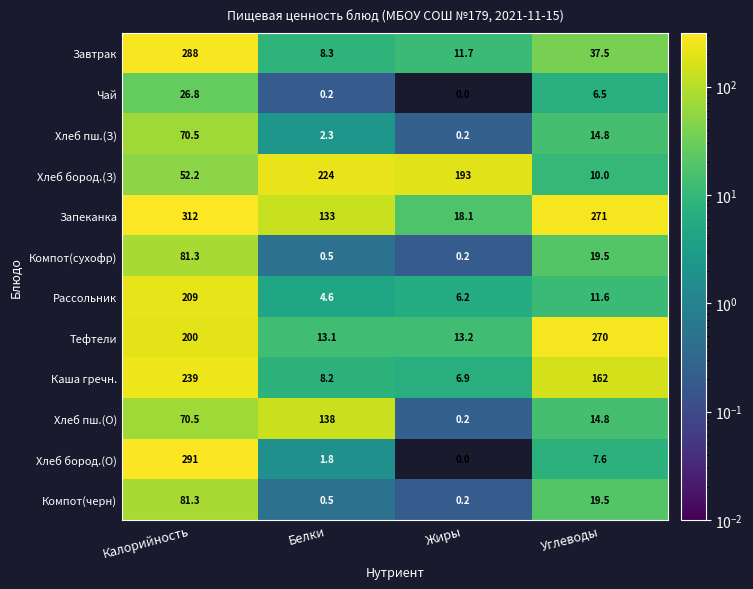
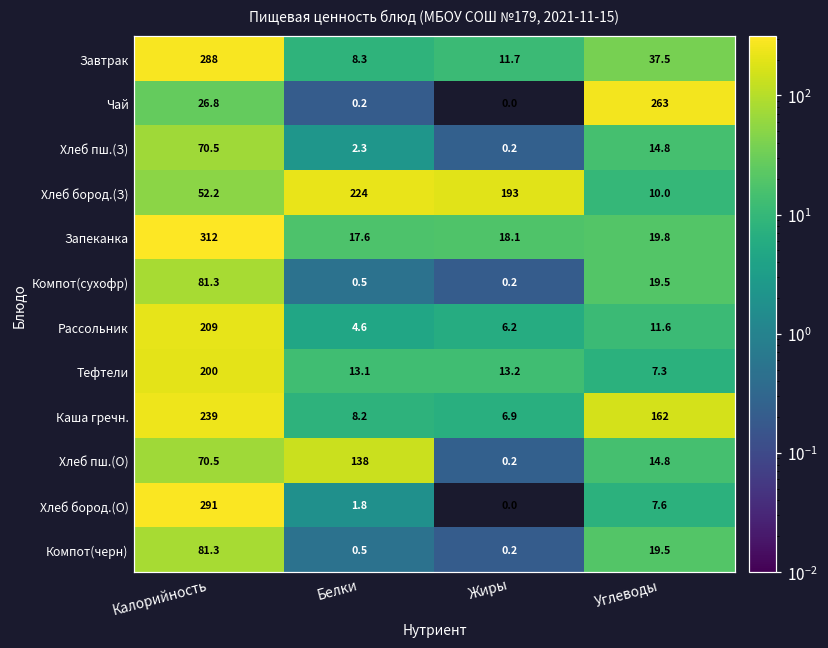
Чай, Углеводы: 6.5 -> 263
Запеканка, Белки: 133 -> 17.6
Запеканка, Углеводы: 271 -> 19.8
Тефтели, Углеводы: 270 -> 7.3
